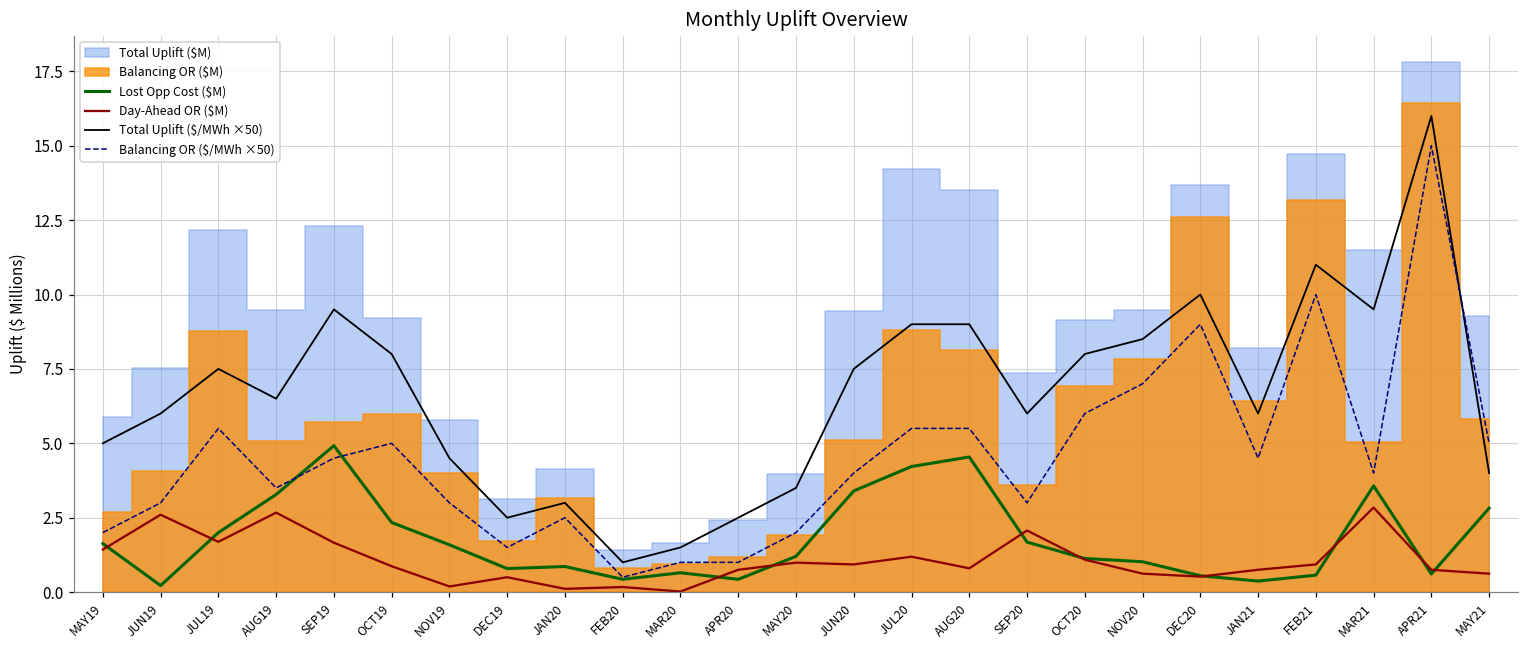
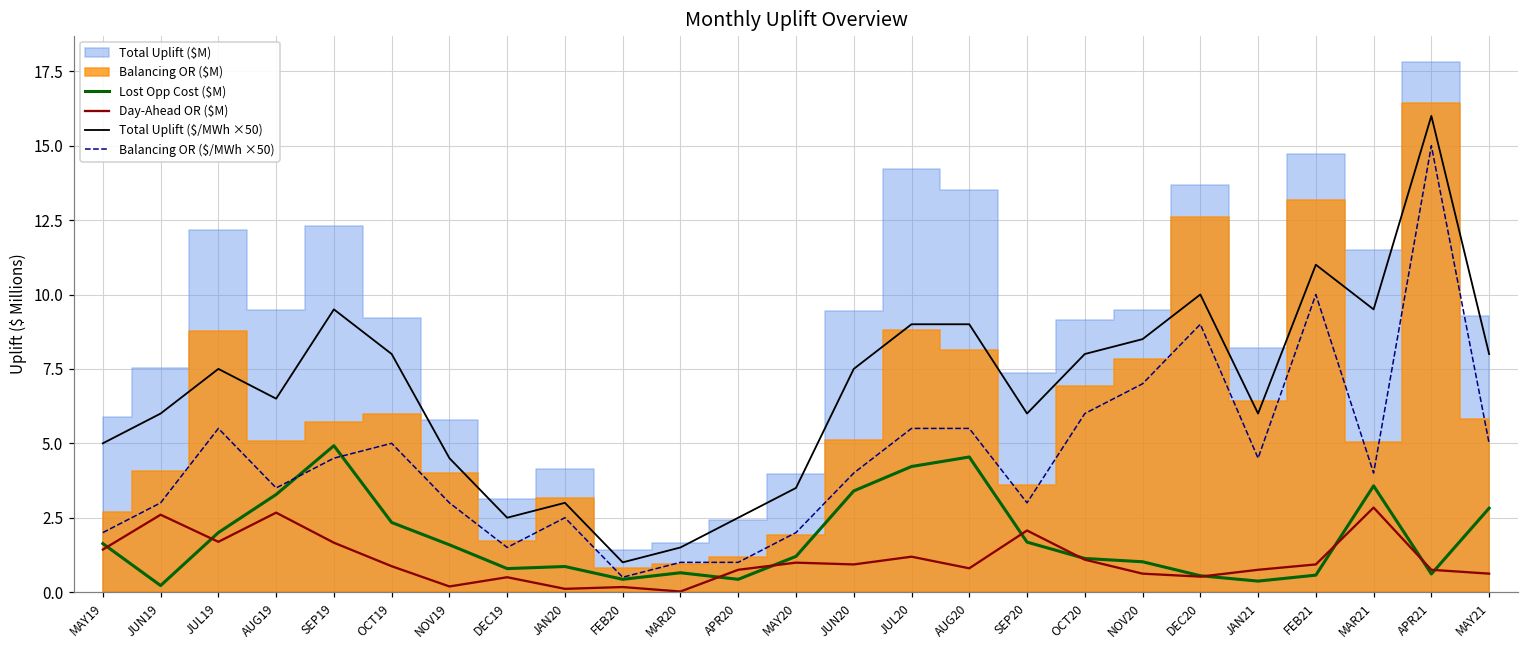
Total Uplift ($/MWh ×50), MAY21: 4.0 -> 8.0
